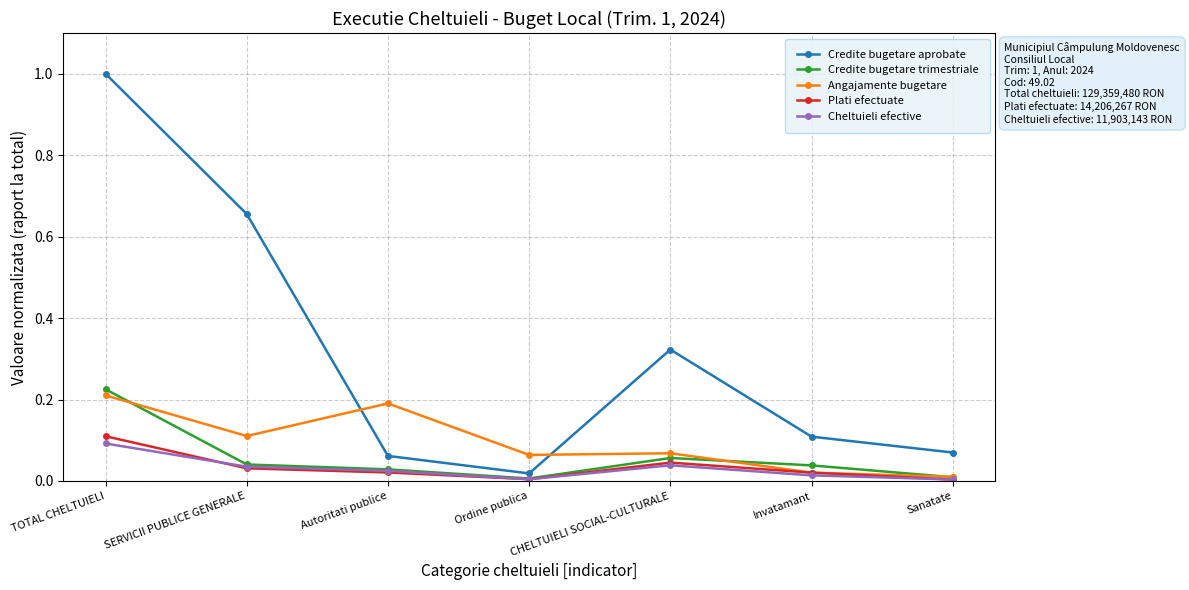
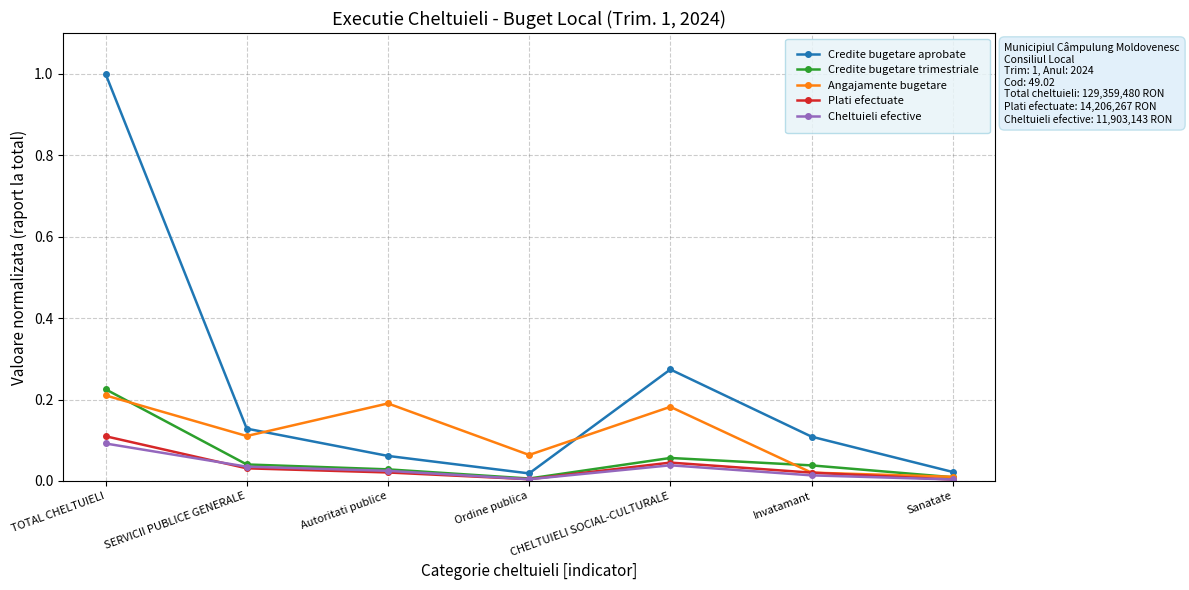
Credite bugetare aprobate, SERVICII PUBLICE GENERALE: 0.66 -> 0.13
Credite bugetare aprobate, CHELTUIELI SOCIAL-CULTURALE: 0.32 -> 0.27
Angajamente bugetare, CHELTUIELI SOCIAL-CULTURALE: 0.07 -> 0.18
Credite bugetare aprobate, Sanatate: 0.07 -> 0.02
